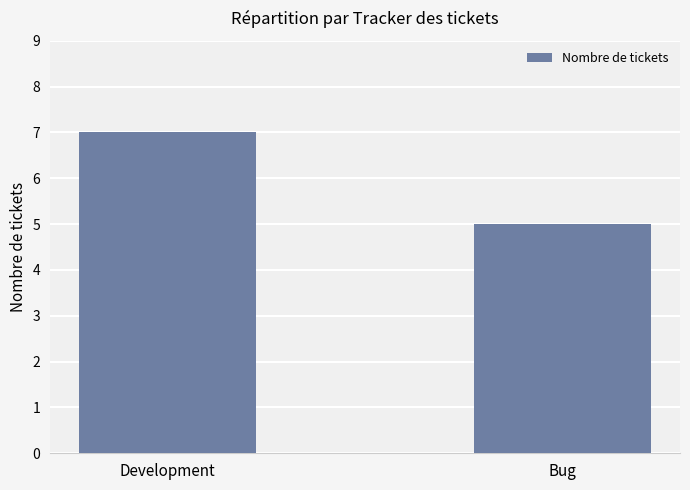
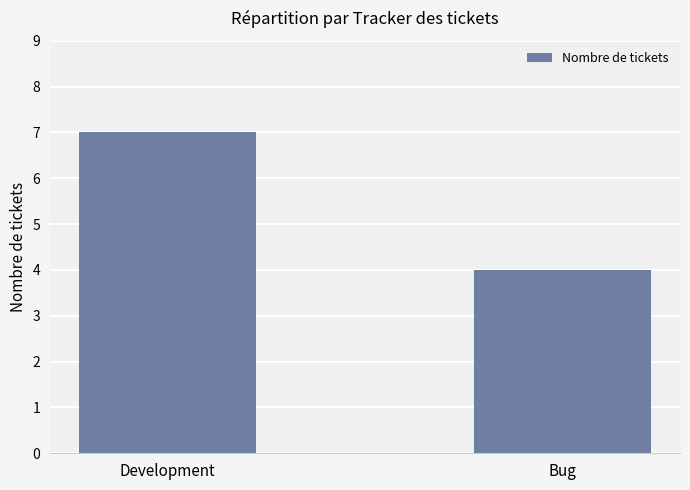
Bug: 5 -> 4
